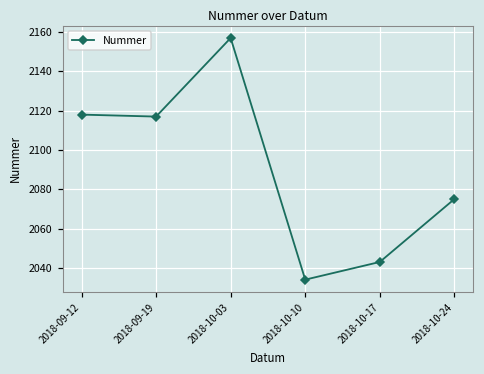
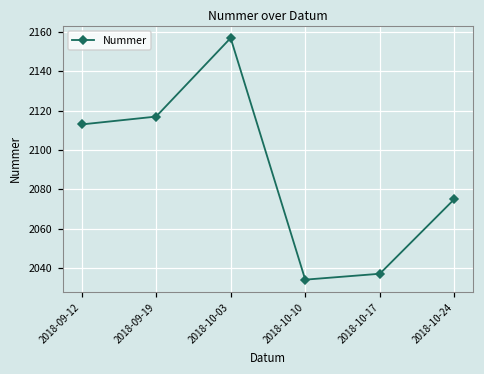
2018-09-12: 2118 -> 2113
2018-10-17: 2043 -> 2037
